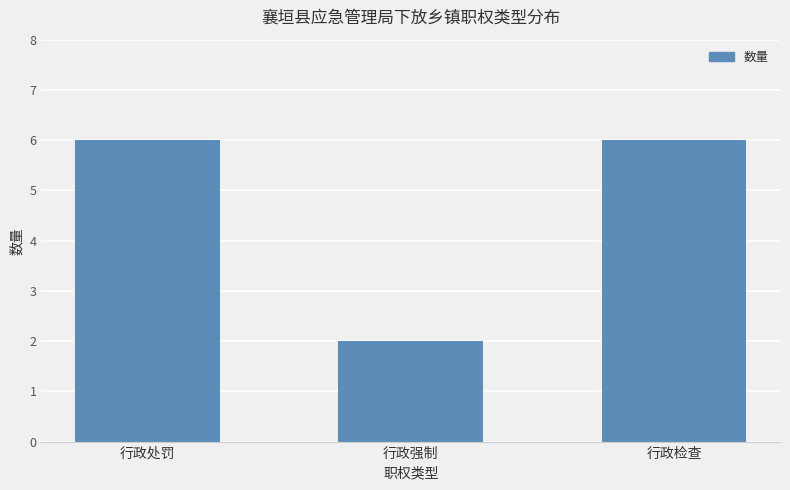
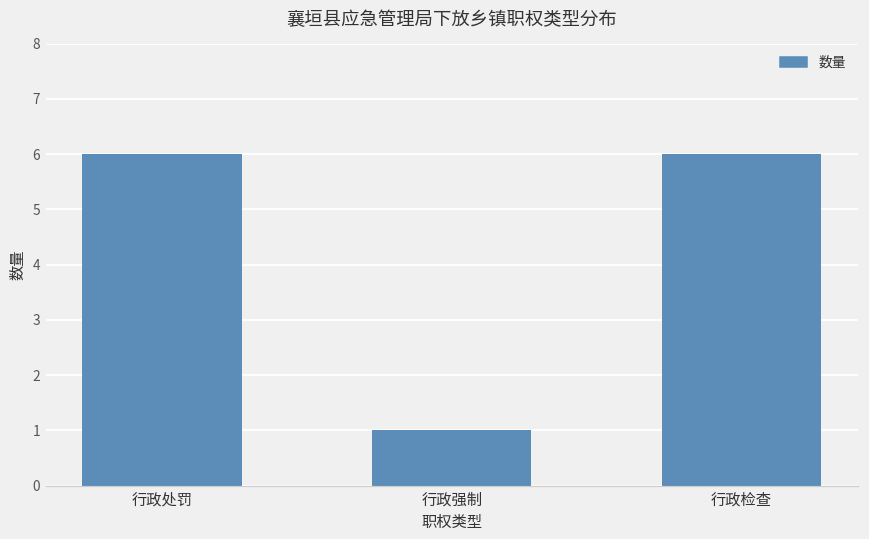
行政强制: 2 -> 1
